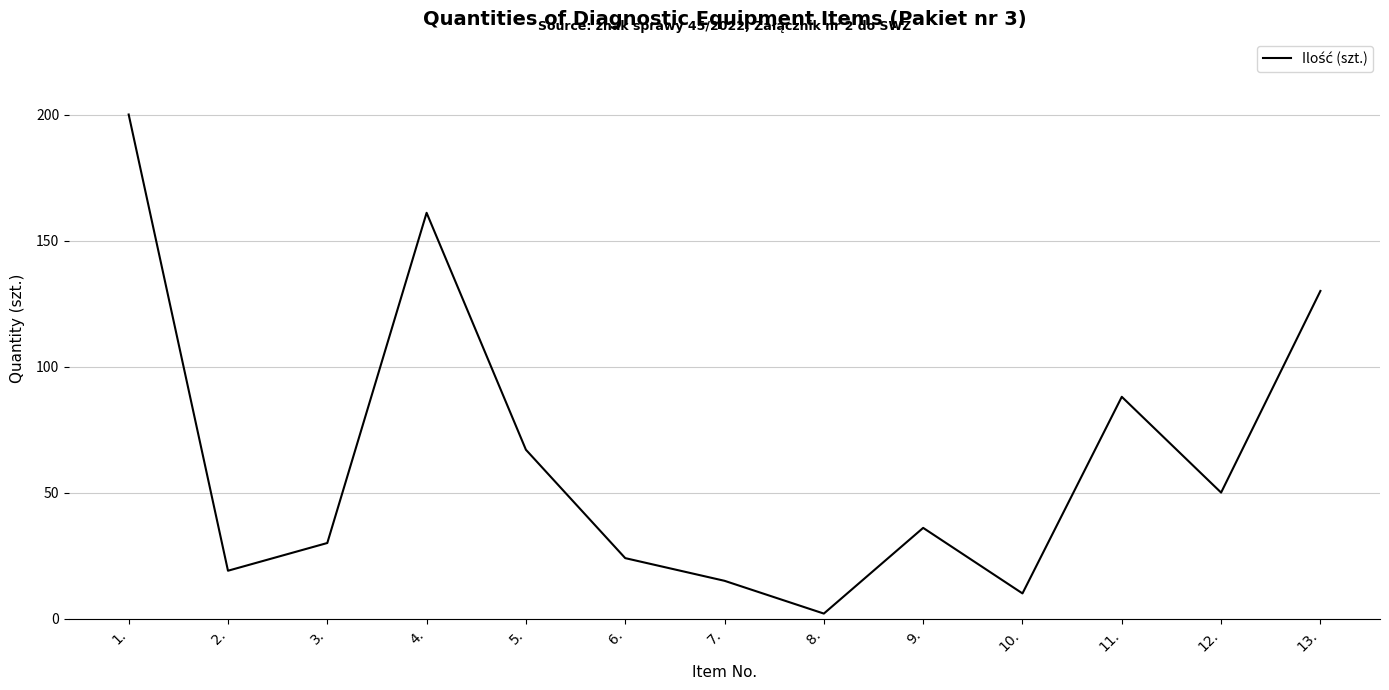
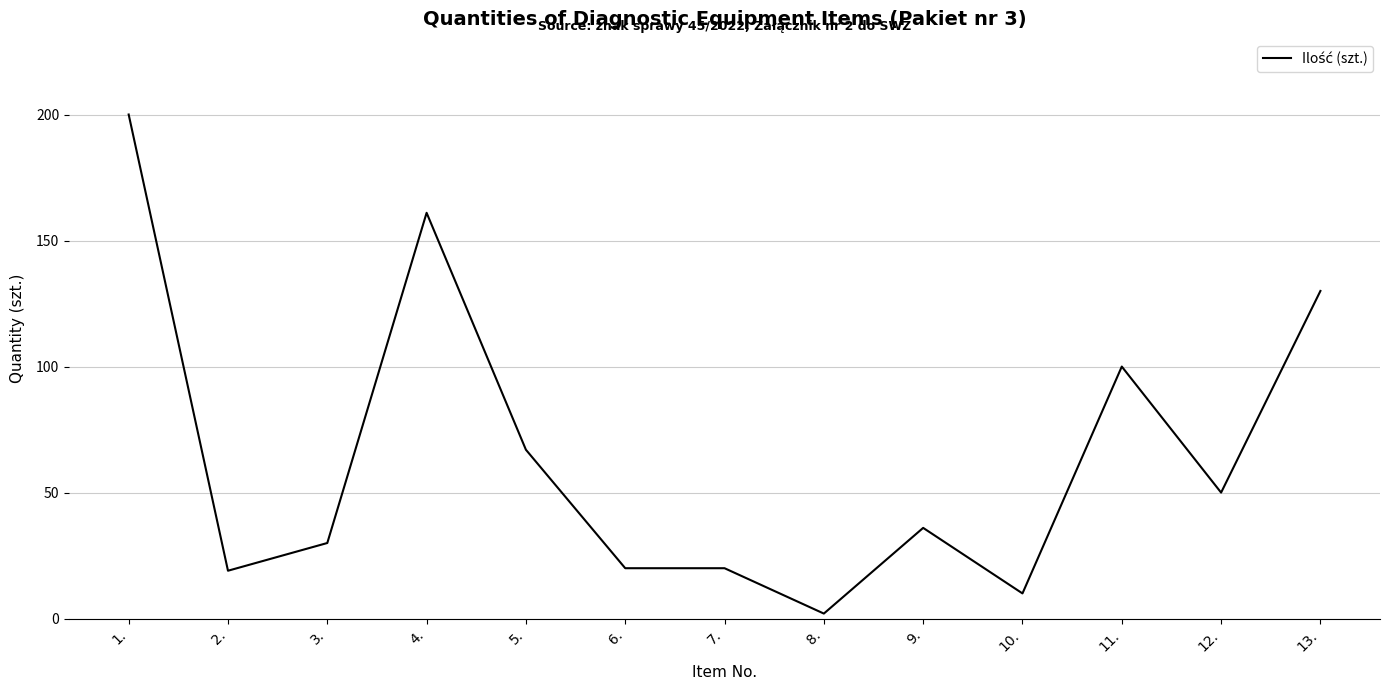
6.: 24 -> 20
7.: 15 -> 20
11.: 88 -> 100
